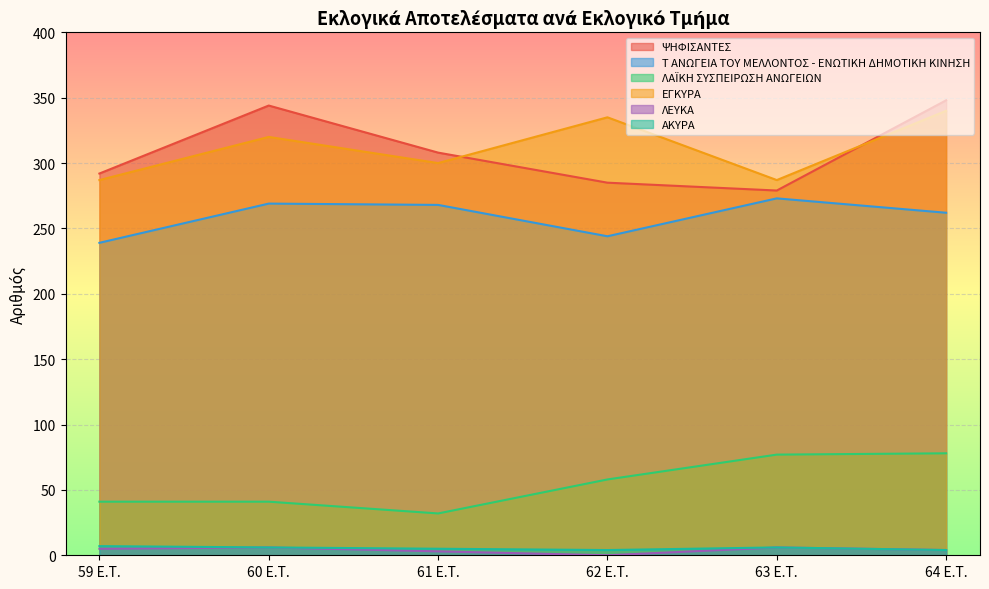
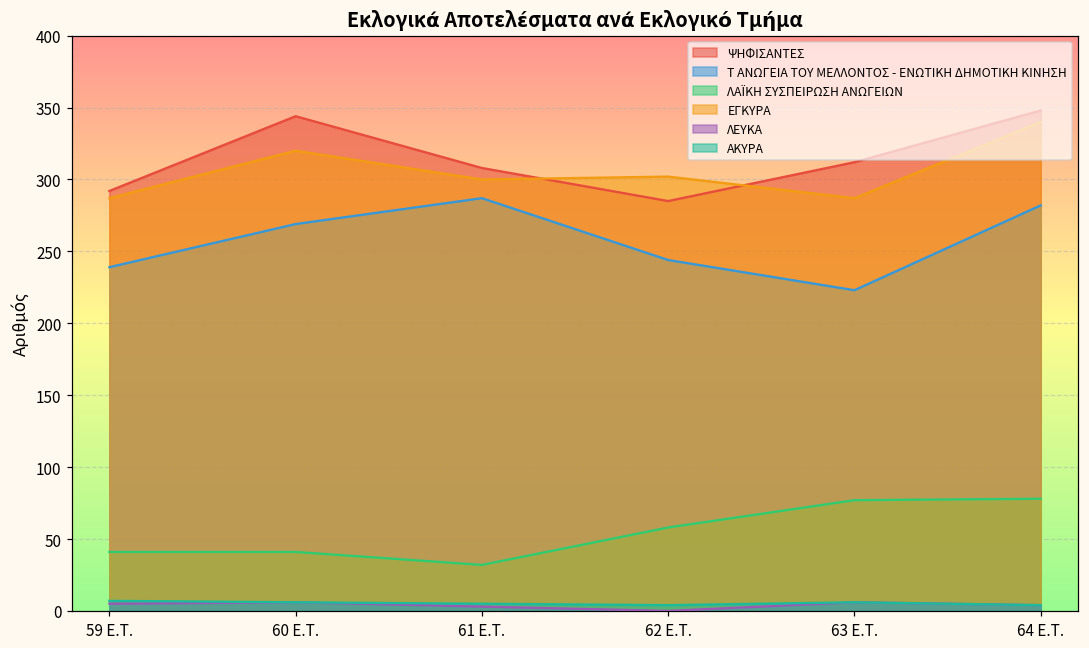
Τ ΑΝΩΓΕΙΑ ΤΟΥ ΜΕΛΛΟΝΤΟΣ - ΕΝΩΤΙΚΗ ΔΗΜΟΤΙΚΗ ΚΙΝΗΣΗ, 61 E.T.: 268 -> 287
ΕΓΚΥΡΑ, 62 E.T.: 335 -> 302
ΨΗΦΙΣΑΝΤΕΣ, 63 E.T.: 279 -> 312
Τ ΑΝΩΓΕΙΑ ΤΟΥ ΜΕΛΛΟΝΤΟΣ - ΕΝΩΤΙΚΗ ΔΗΜΟΤΙΚΗ ΚΙΝΗΣΗ, 63 E.T.: 273 -> 223
Τ ΑΝΩΓΕΙΑ ΤΟΥ ΜΕΛΛΟΝΤΟΣ - ΕΝΩΤΙΚΗ ΔΗΜΟΤΙΚΗ ΚΙΝΗΣΗ, 64 E.T.: 262 -> 282
